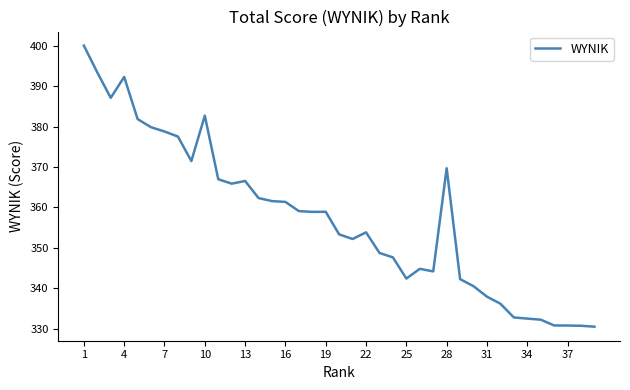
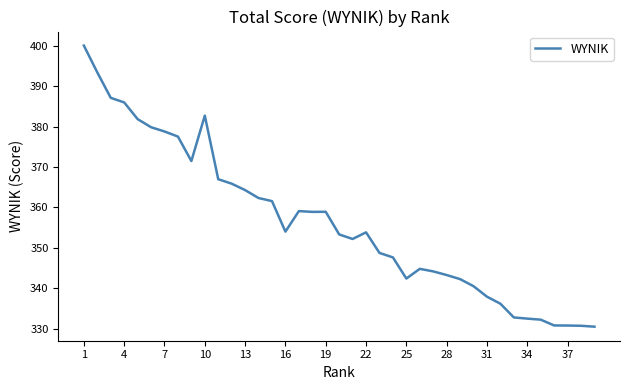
4: 392 -> 386
13: 367 -> 364
16: 361 -> 354
28: 370 -> 343
